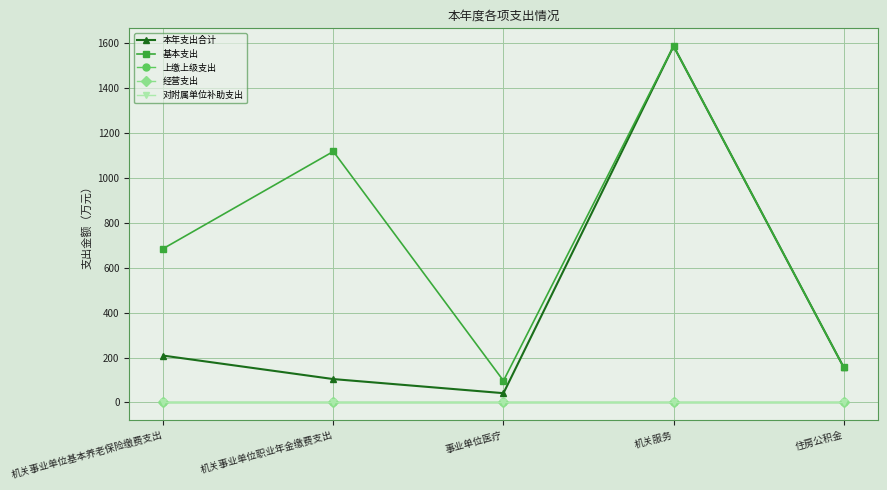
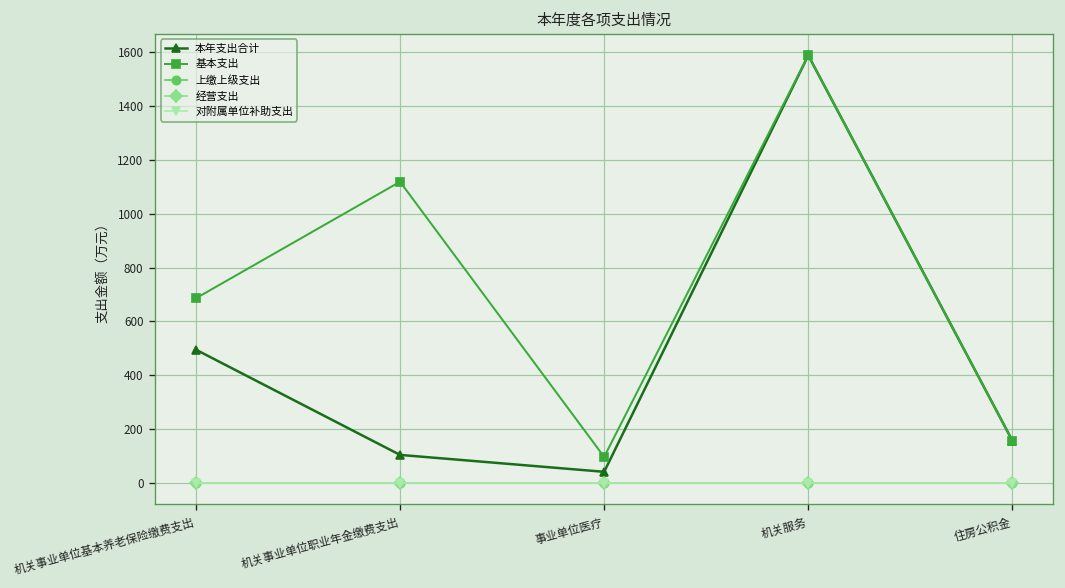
本年支出合计, 机关事业单位基本养老保险缴费支出: 210 -> 490
